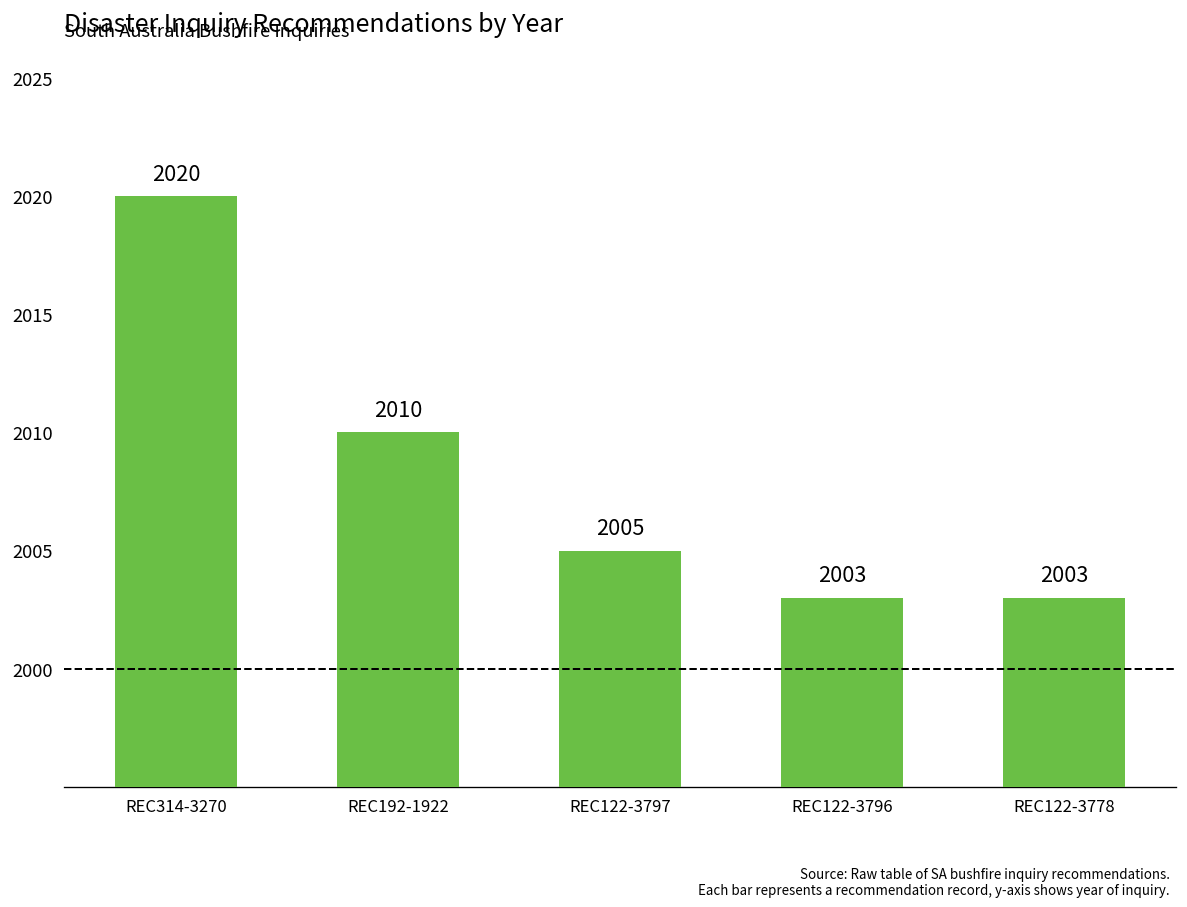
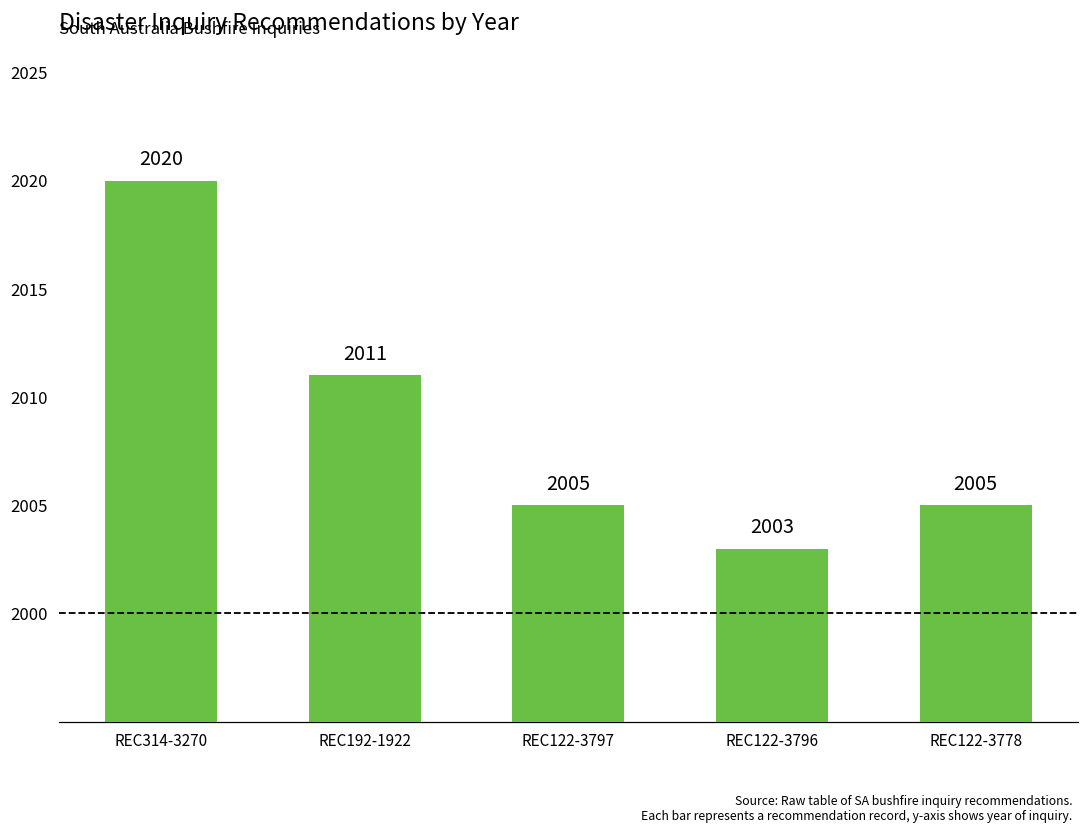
REC192-1922: 2010 -> 2011
REC122-3778: 2003 -> 2005
